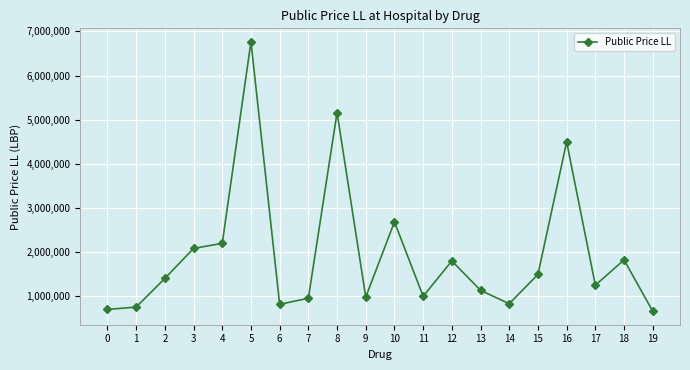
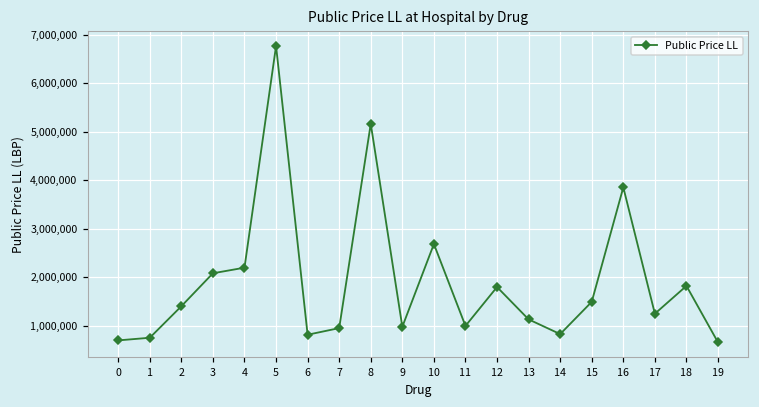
16: 4,500,000 -> 3,900,000
